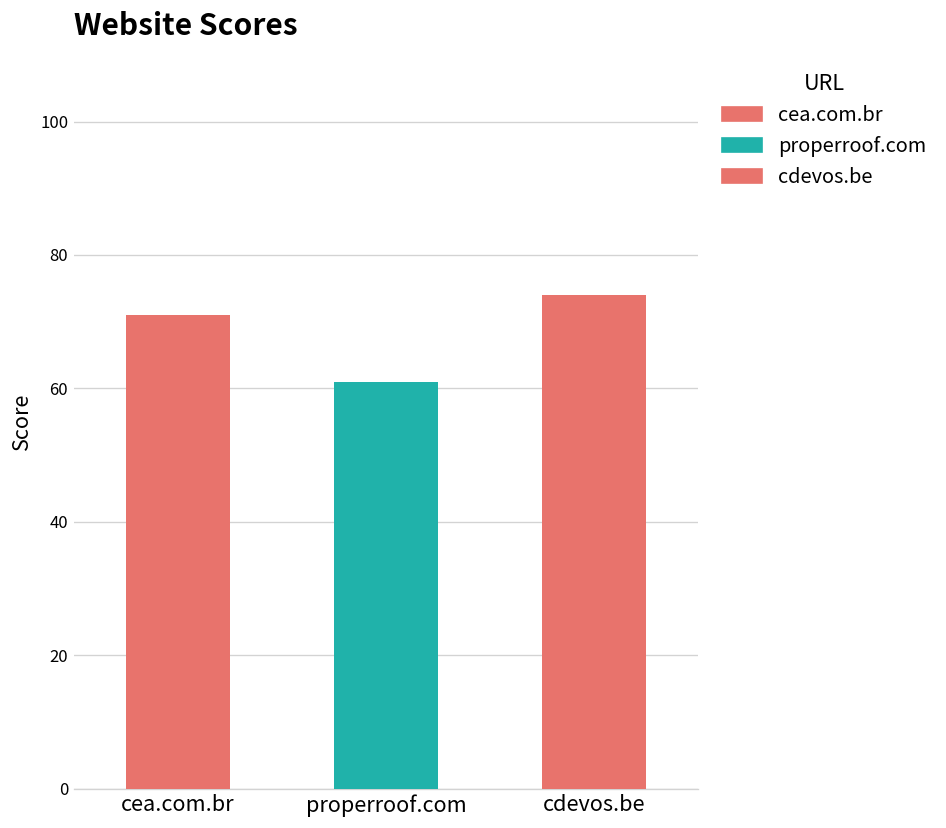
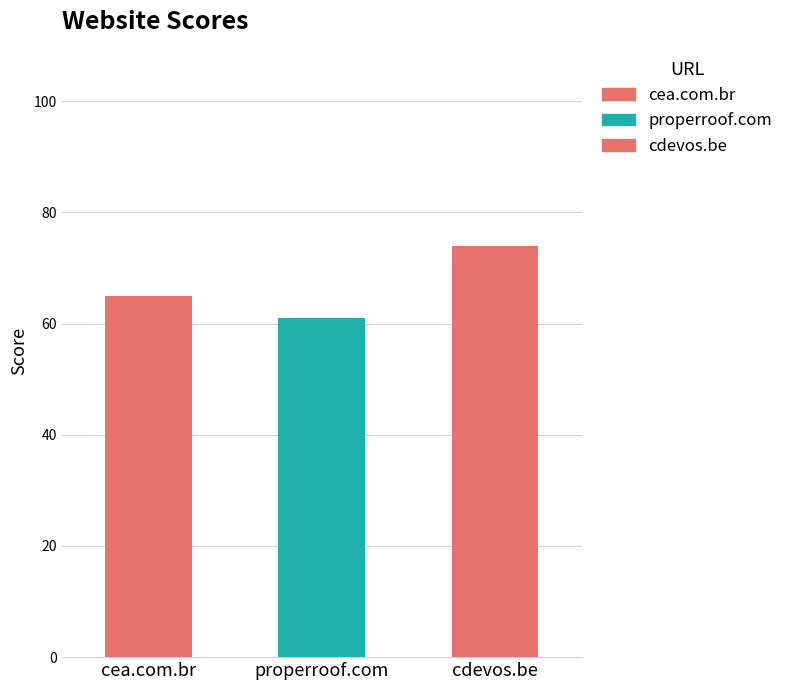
cea.com.br: 71 -> 65
